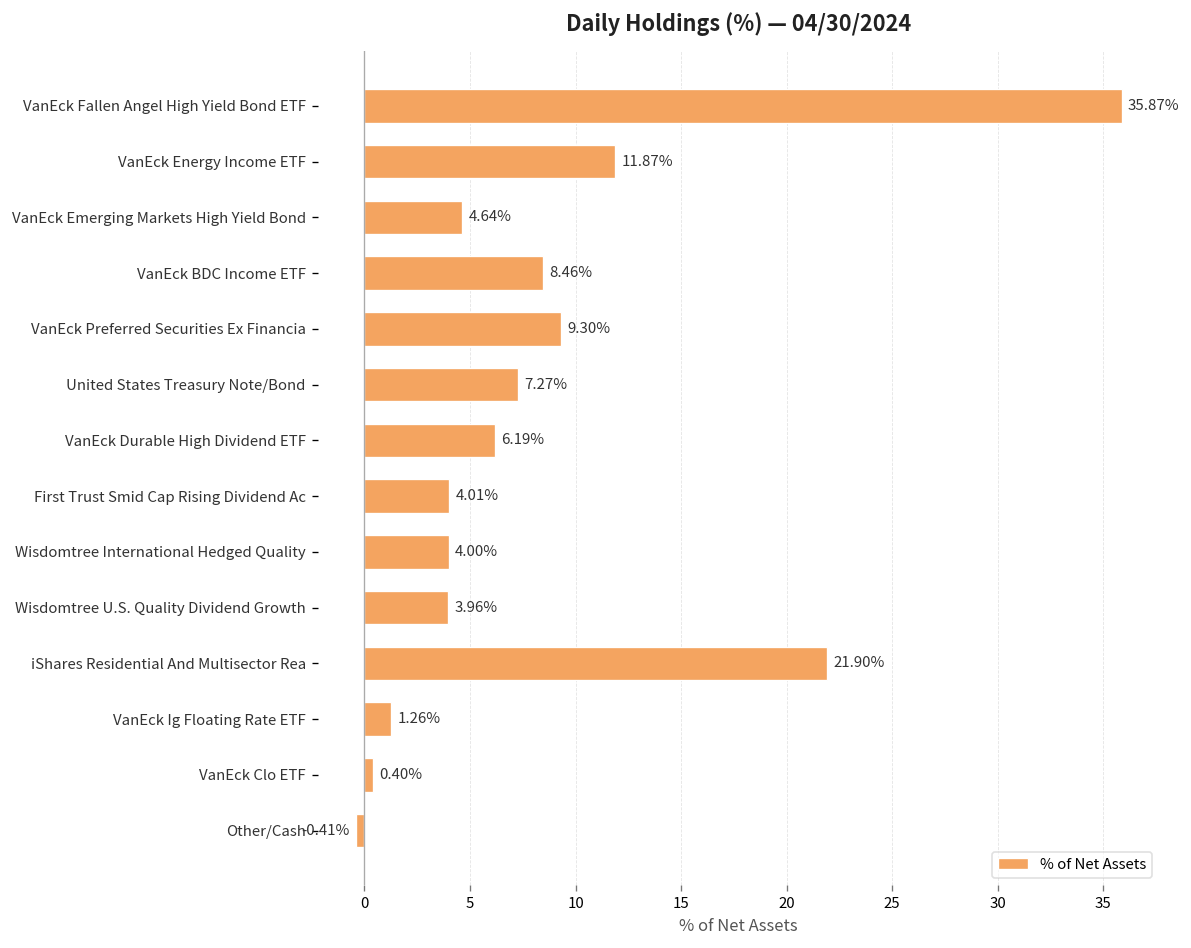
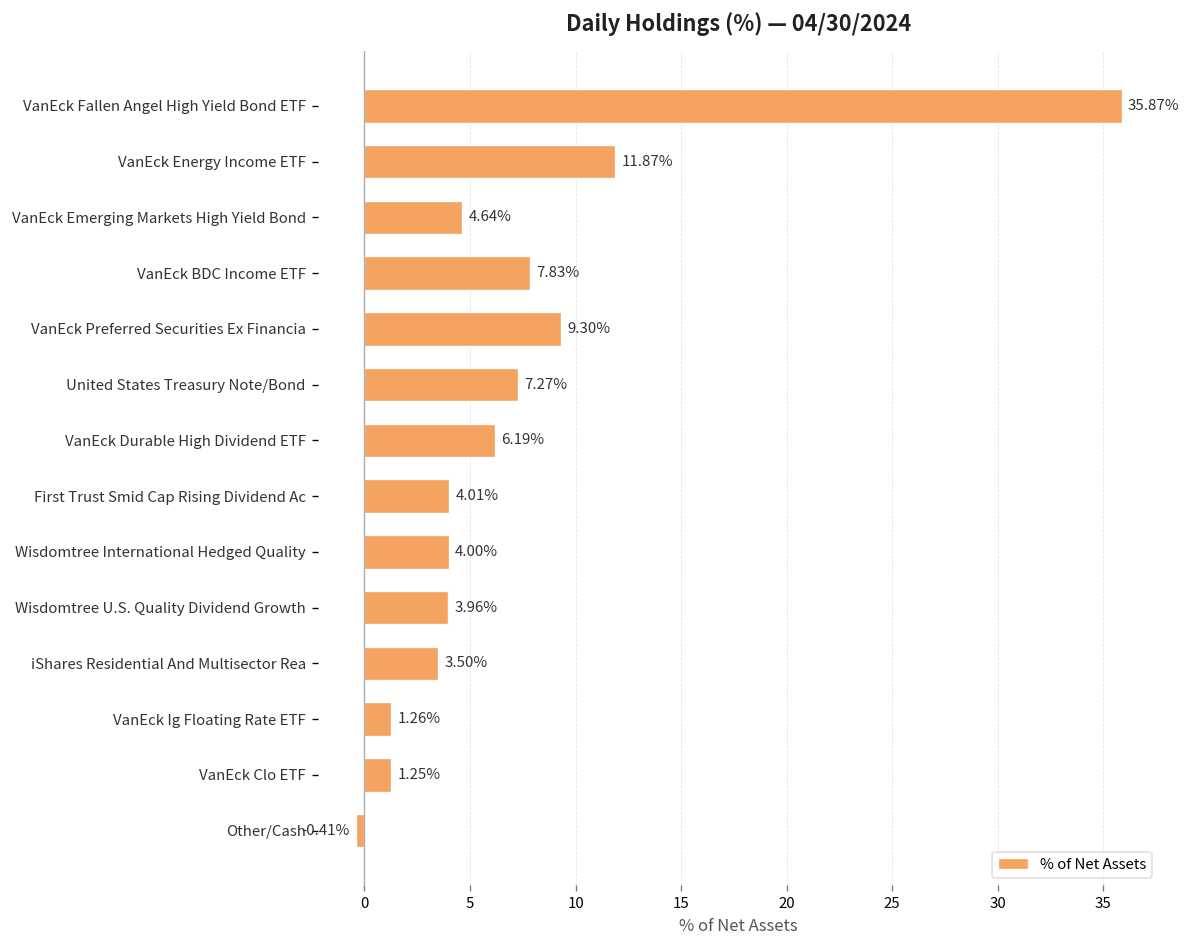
VanEck BDC Income ETF: 8.46% -> 7.83%
iShares Residential And Multisector Rea: 21.90% -> 3.50%
VanEck Clo ETF: 0.40% -> 1.25%
